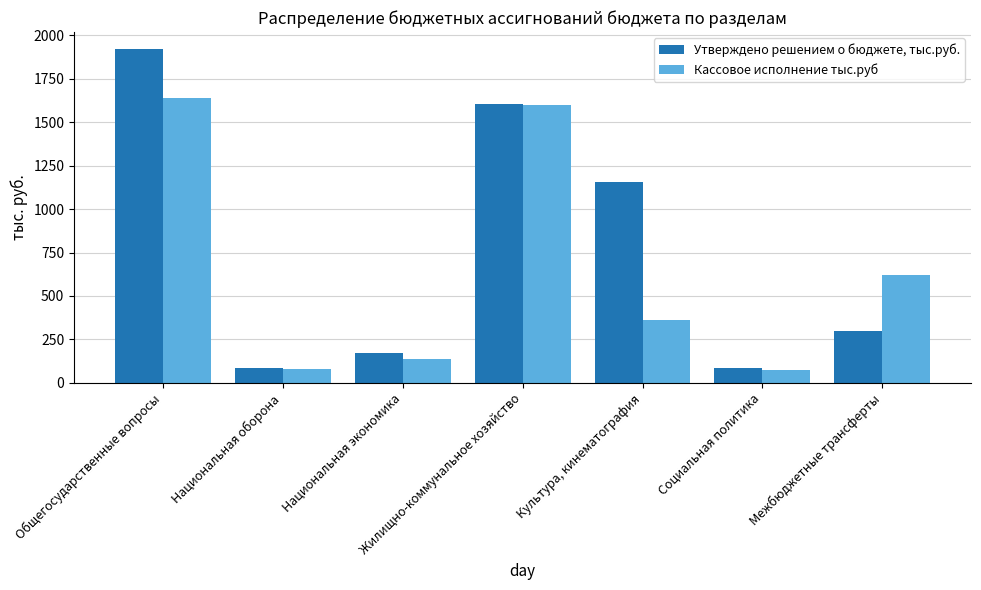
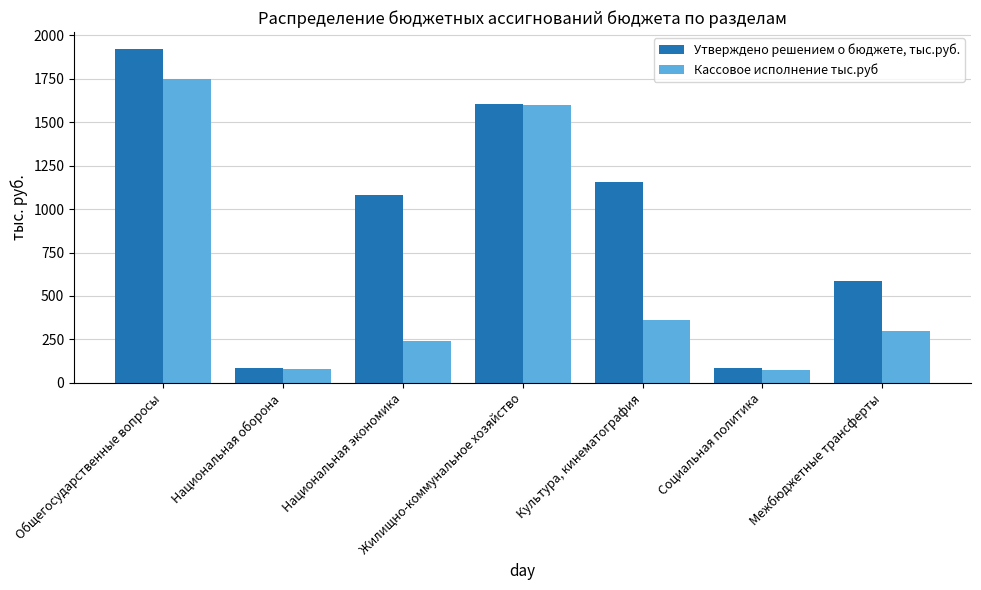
Кассовое исполнение тыс.руб, Общегосударственные вопросы: 1640 -> 1750
Утверждено решением о бюджете, тыс.руб., Национальная экономика: 170 -> 1080
Кассовое исполнение тыс.руб, Национальная экономика: 130 -> 240
Утверждено решением о бюджете, тыс.руб., Межбюджетные трансферты: 300 -> 590
Кассовое исполнение тыс.руб, Межбюджетные трансферты: 620 -> 300
